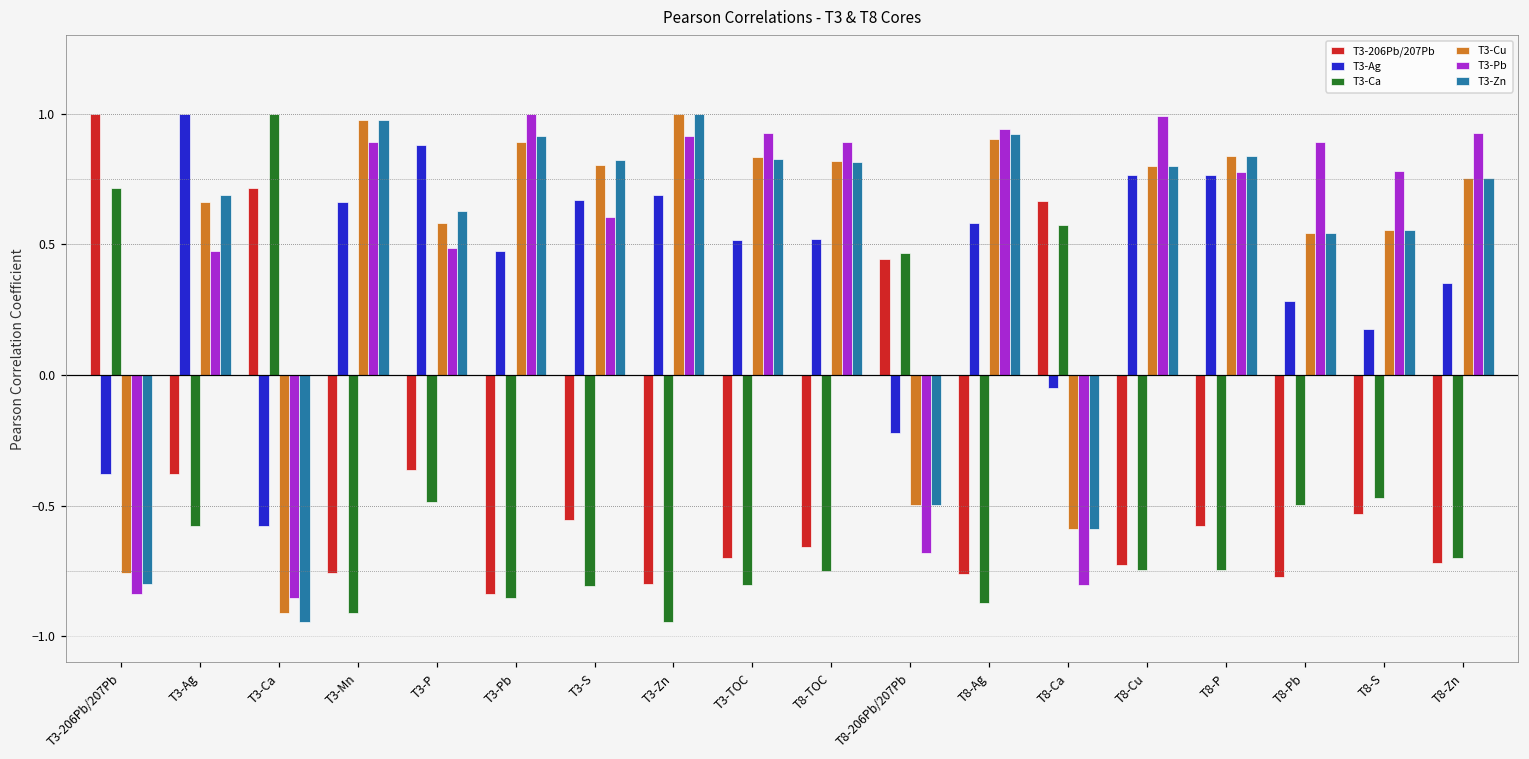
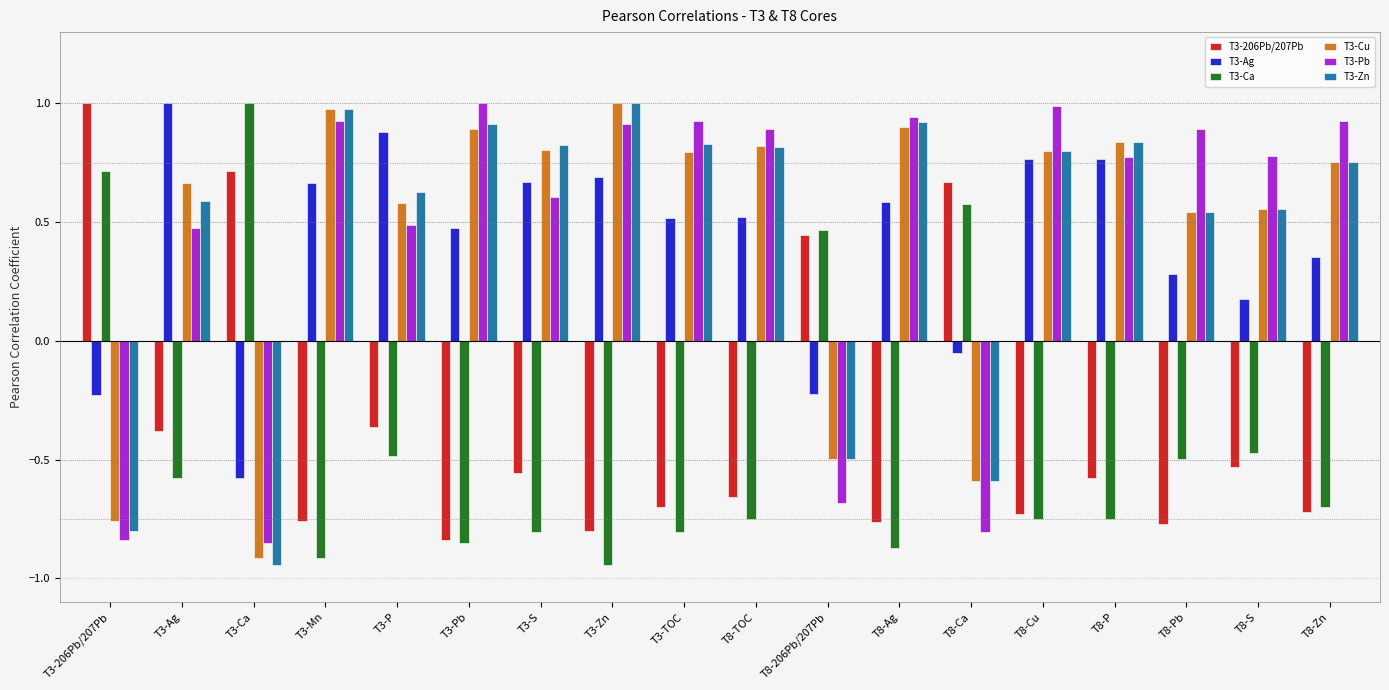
T3-Ag, T3-206Pb/207Pb: -0.38 -> -0.23
T3-Zn, T3-Ag: 0.69 -> 0.59
T3-Pb, T3-Mn: 0.89 -> 0.93
T3-Cu, T3-TOC: 0.84 -> 0.79
